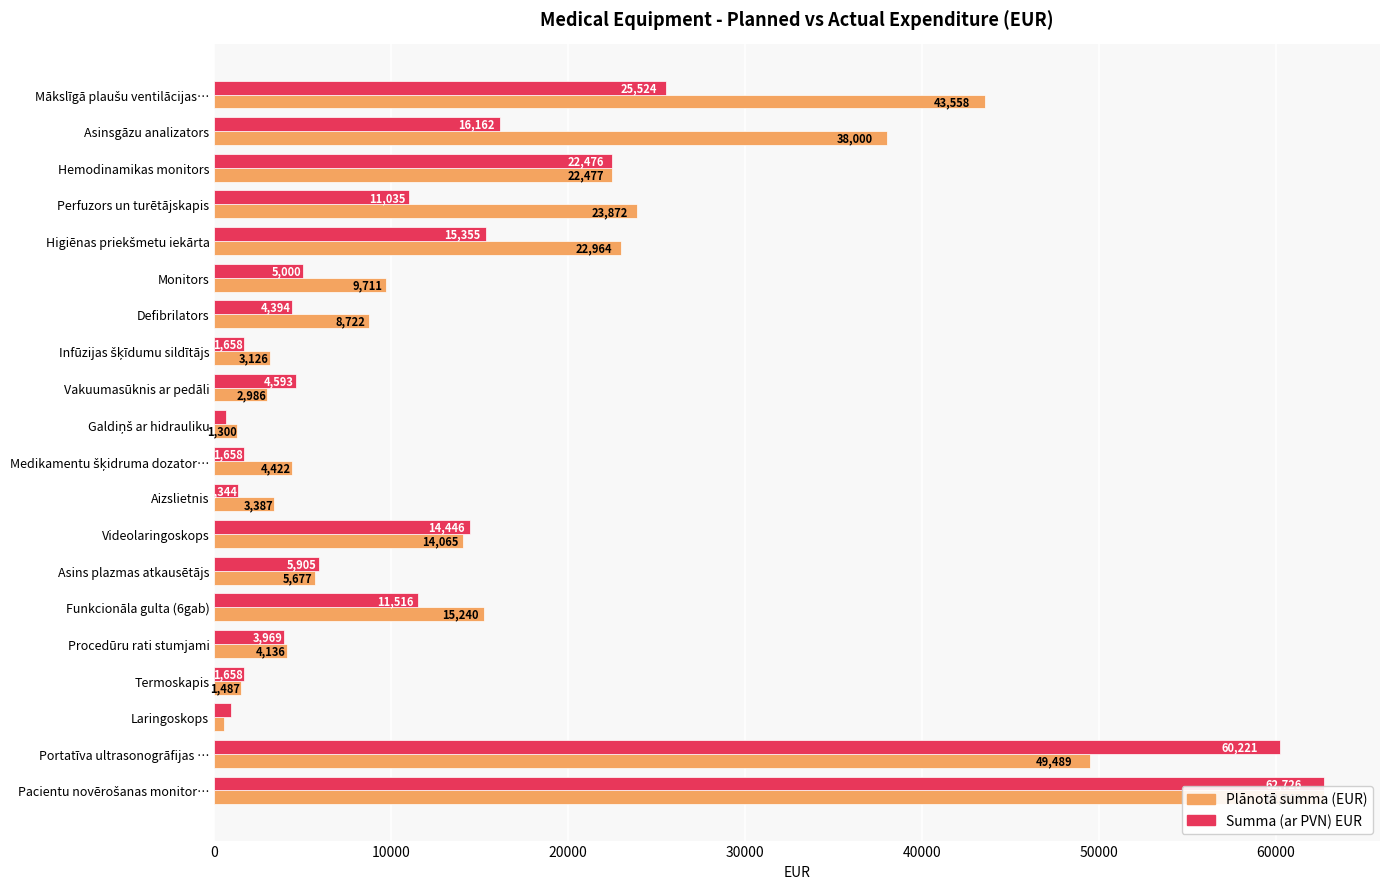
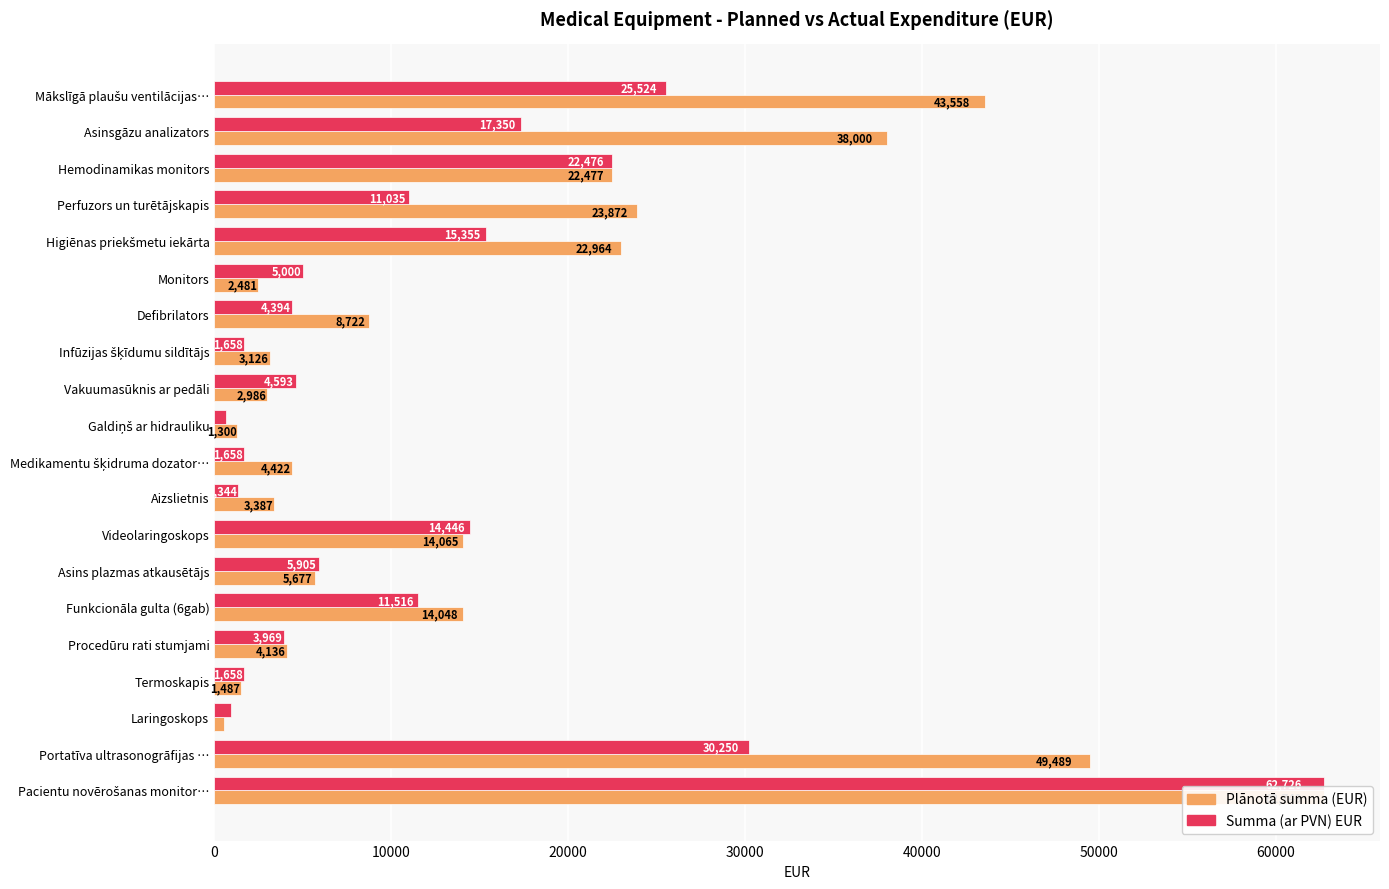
Summa (ar PVN) EUR, Asinsgāzu analizators: 16,162 -> 17,350
Plānotā summa (EUR), Monitors: 9,711 -> 2,481
Plānotā summa (EUR), Funkcionāla gulta (6gab): 15,240 -> 14,048
Summa (ar PVN) EUR, Portatīva ultrasonogrāfijas …: 60,221 -> 30,250
